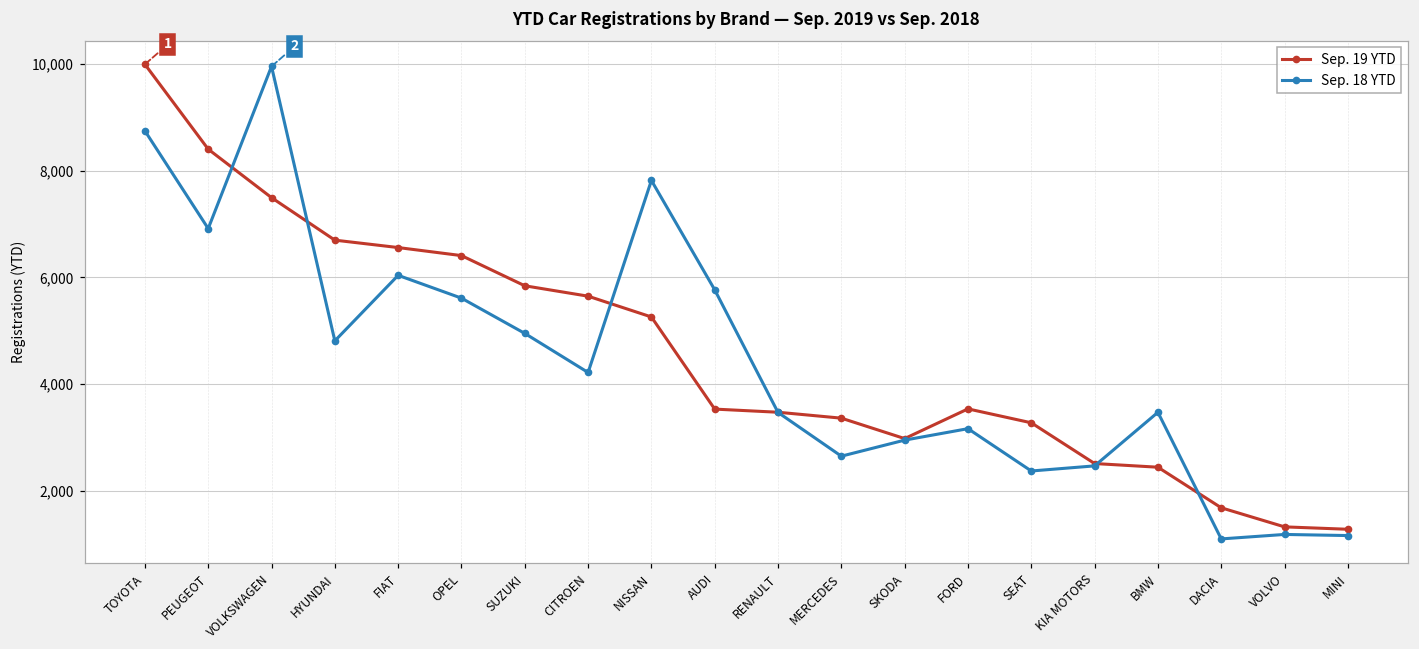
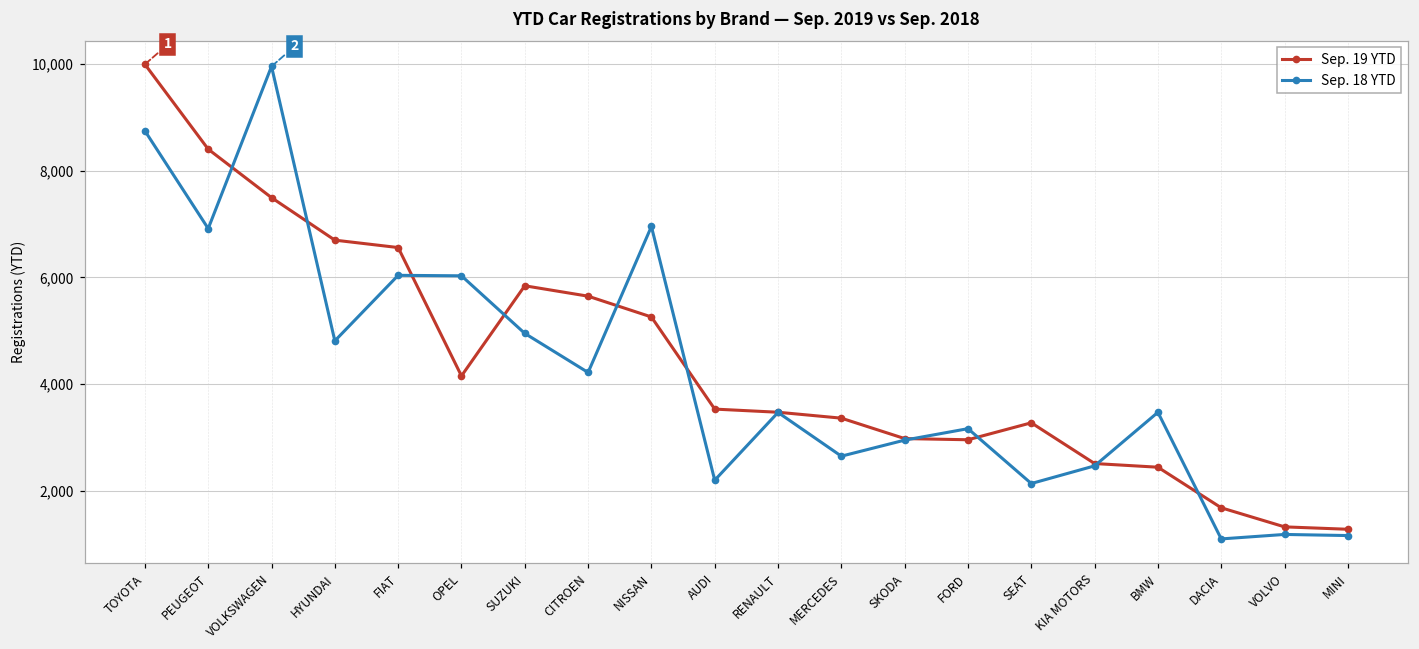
Sep. 19 YTD, OPEL: 6,400 -> 4,200
Sep. 18 YTD, OPEL: 5,600 -> 6,000
Sep. 18 YTD, NISSAN: 7,800 -> 7,000
Sep. 18 YTD, AUDI: 5,800 -> 2,200
Sep. 19 YTD, FORD: 3,500 -> 3,000
Sep. 18 YTD, SEAT: 2,400 -> 2,100
